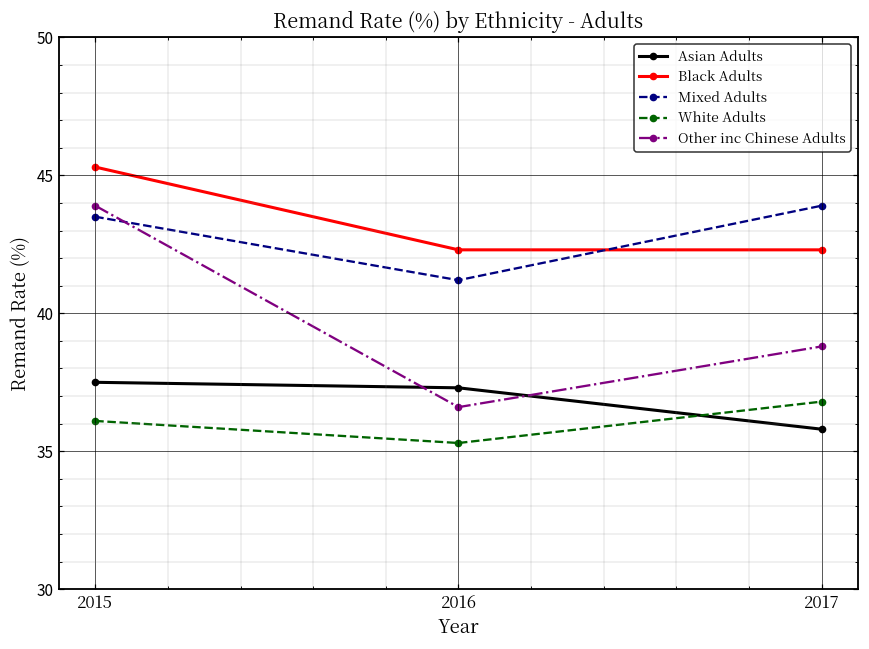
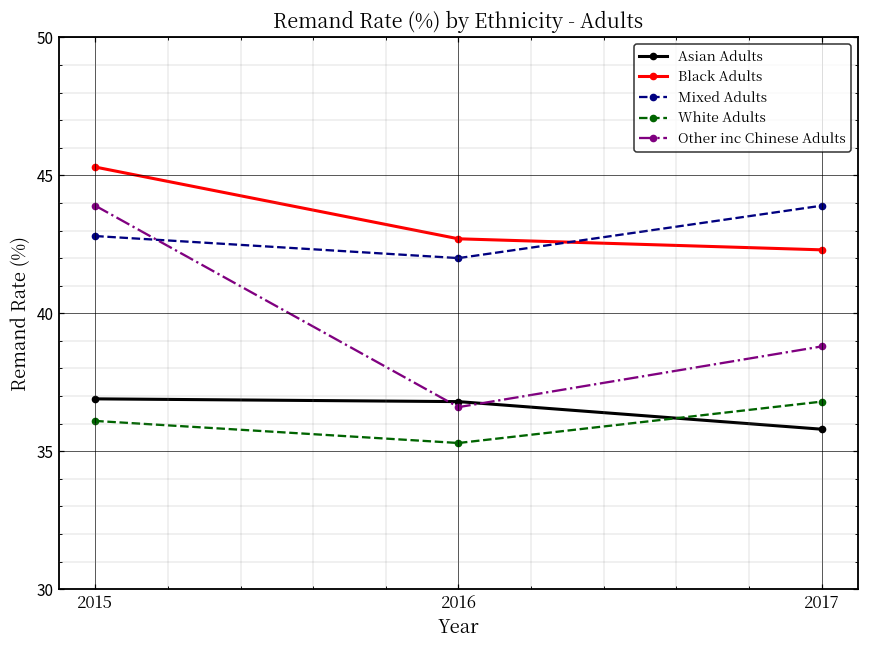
Asian Adults, 2015: 37.5 -> 36.9
Mixed Adults, 2015: 43.5 -> 42.8
Asian Adults, 2016: 37.3 -> 36.8
Black Adults, 2016: 42.3 -> 42.7
Mixed Adults, 2016: 41.2 -> 42.0
